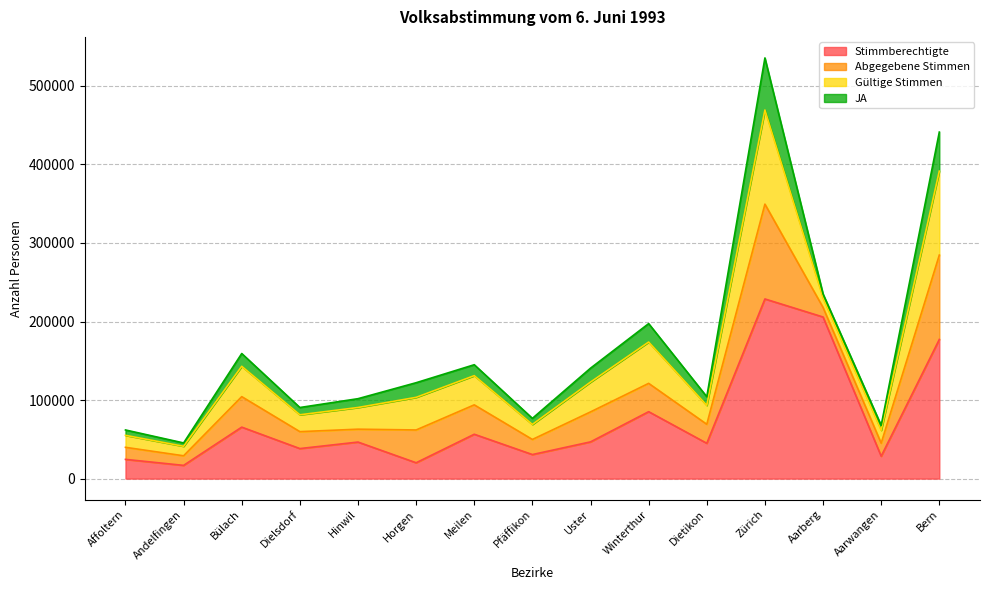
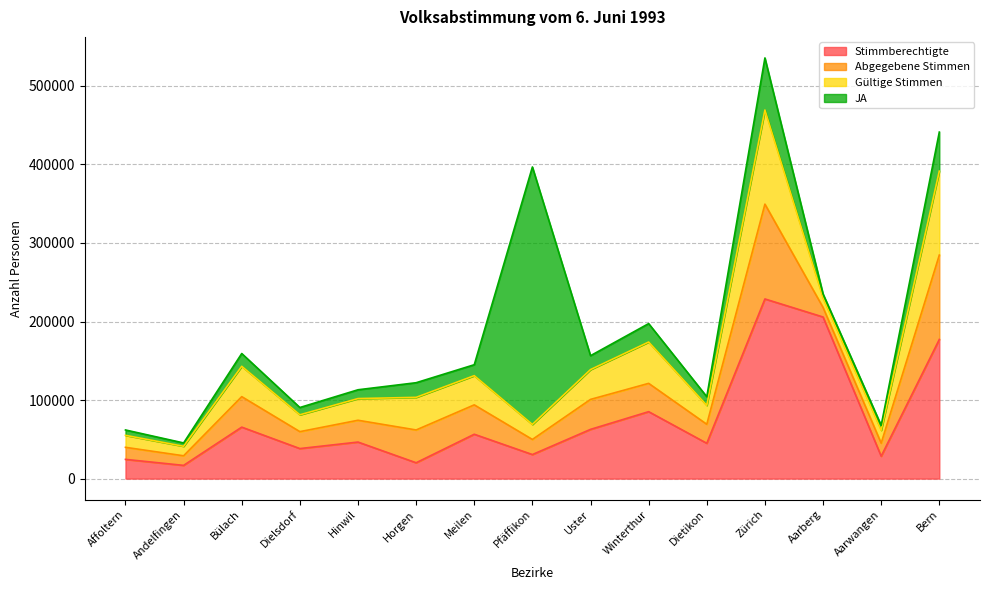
Abgegebene Stimmen, Hinwil: 20000 -> 30000
JA, Pfäffikon: 10000 -> 330000
Stimmberechtigte, Uster: 50000 -> 60000
